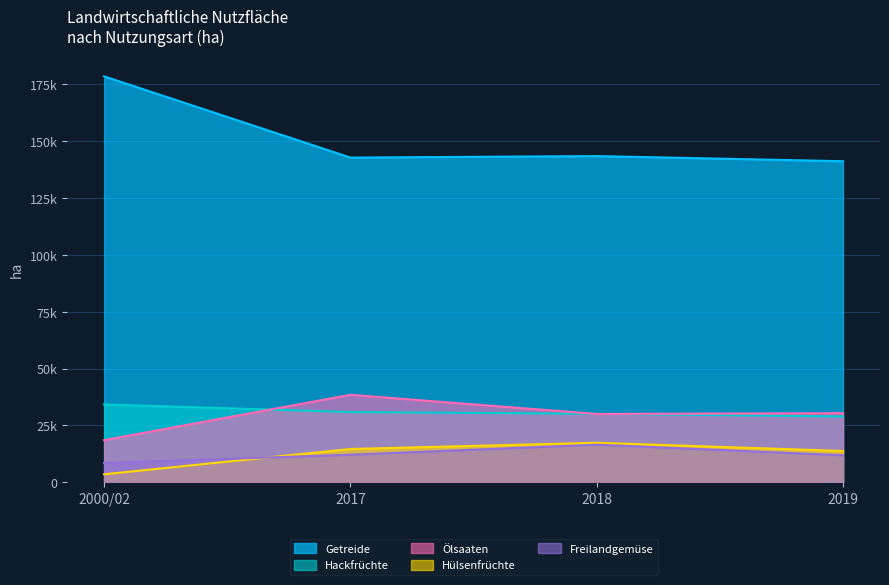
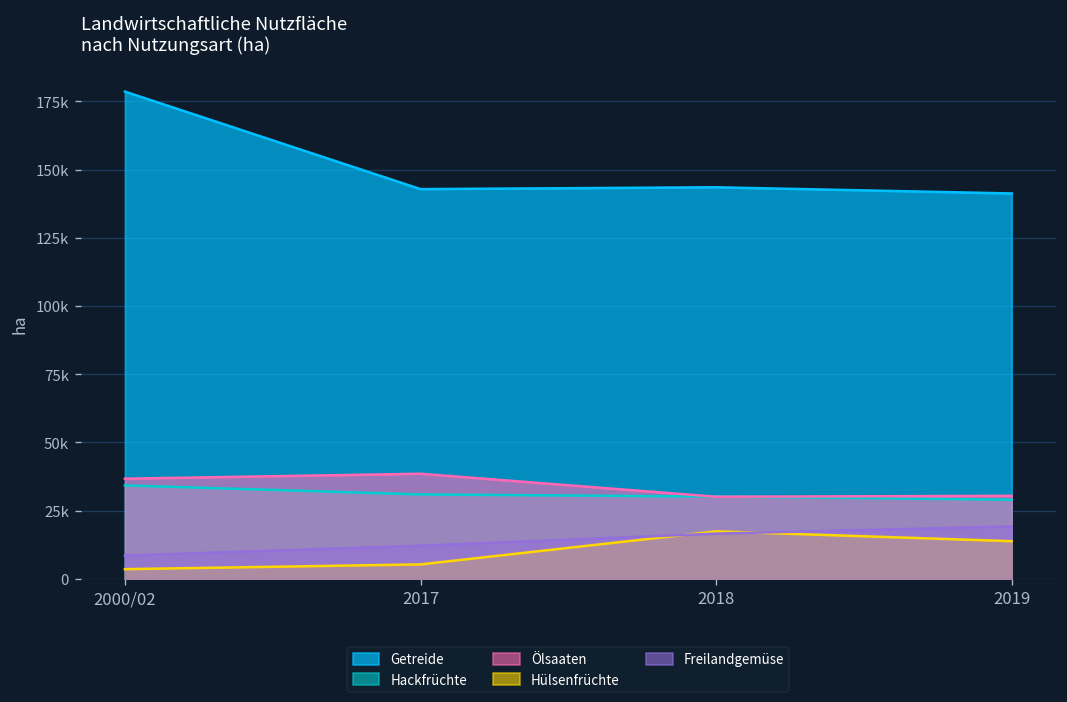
Ölsaaten, 2000/02: 19000 -> 37000
Hülsenfrüchte, 2017: 15000 -> 5000
Freilandgemüse, 2019: 12000 -> 19000
